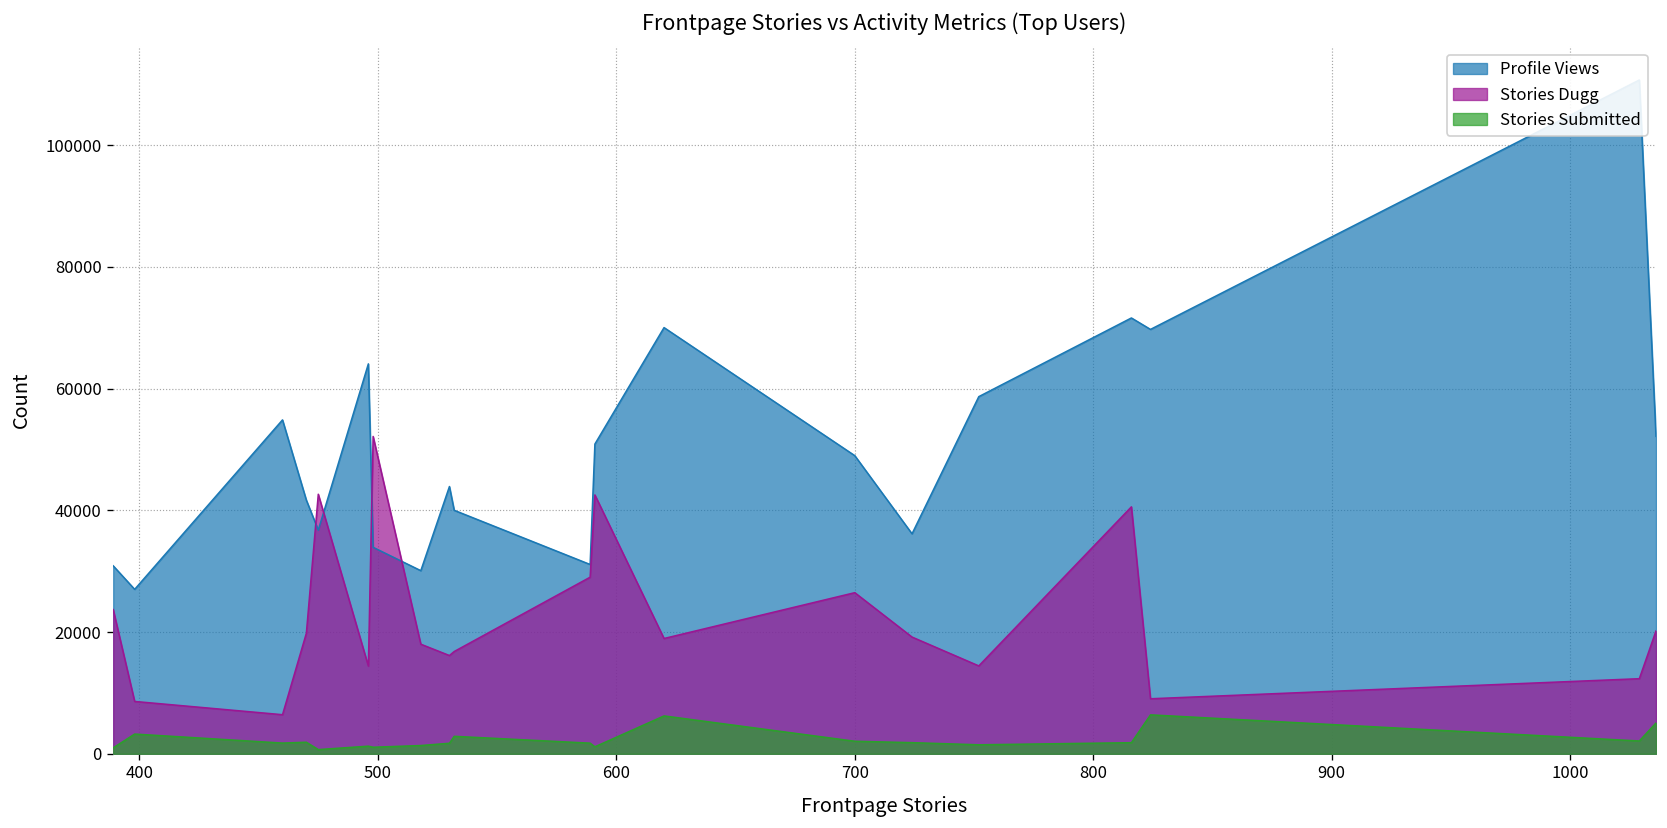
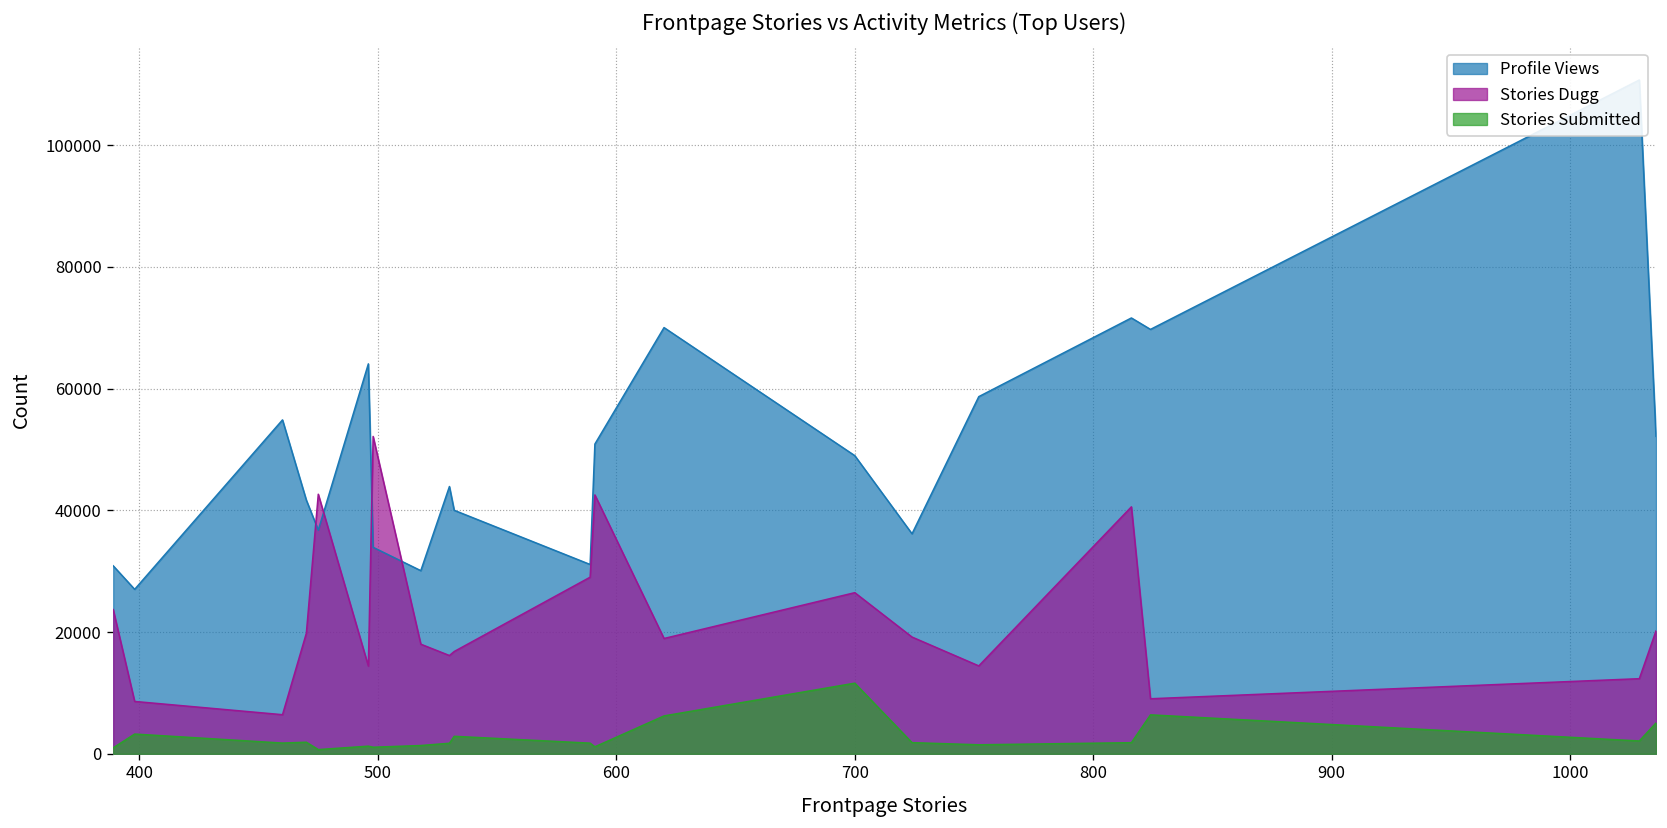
Stories Submitted, 700: 2000 -> 12000
